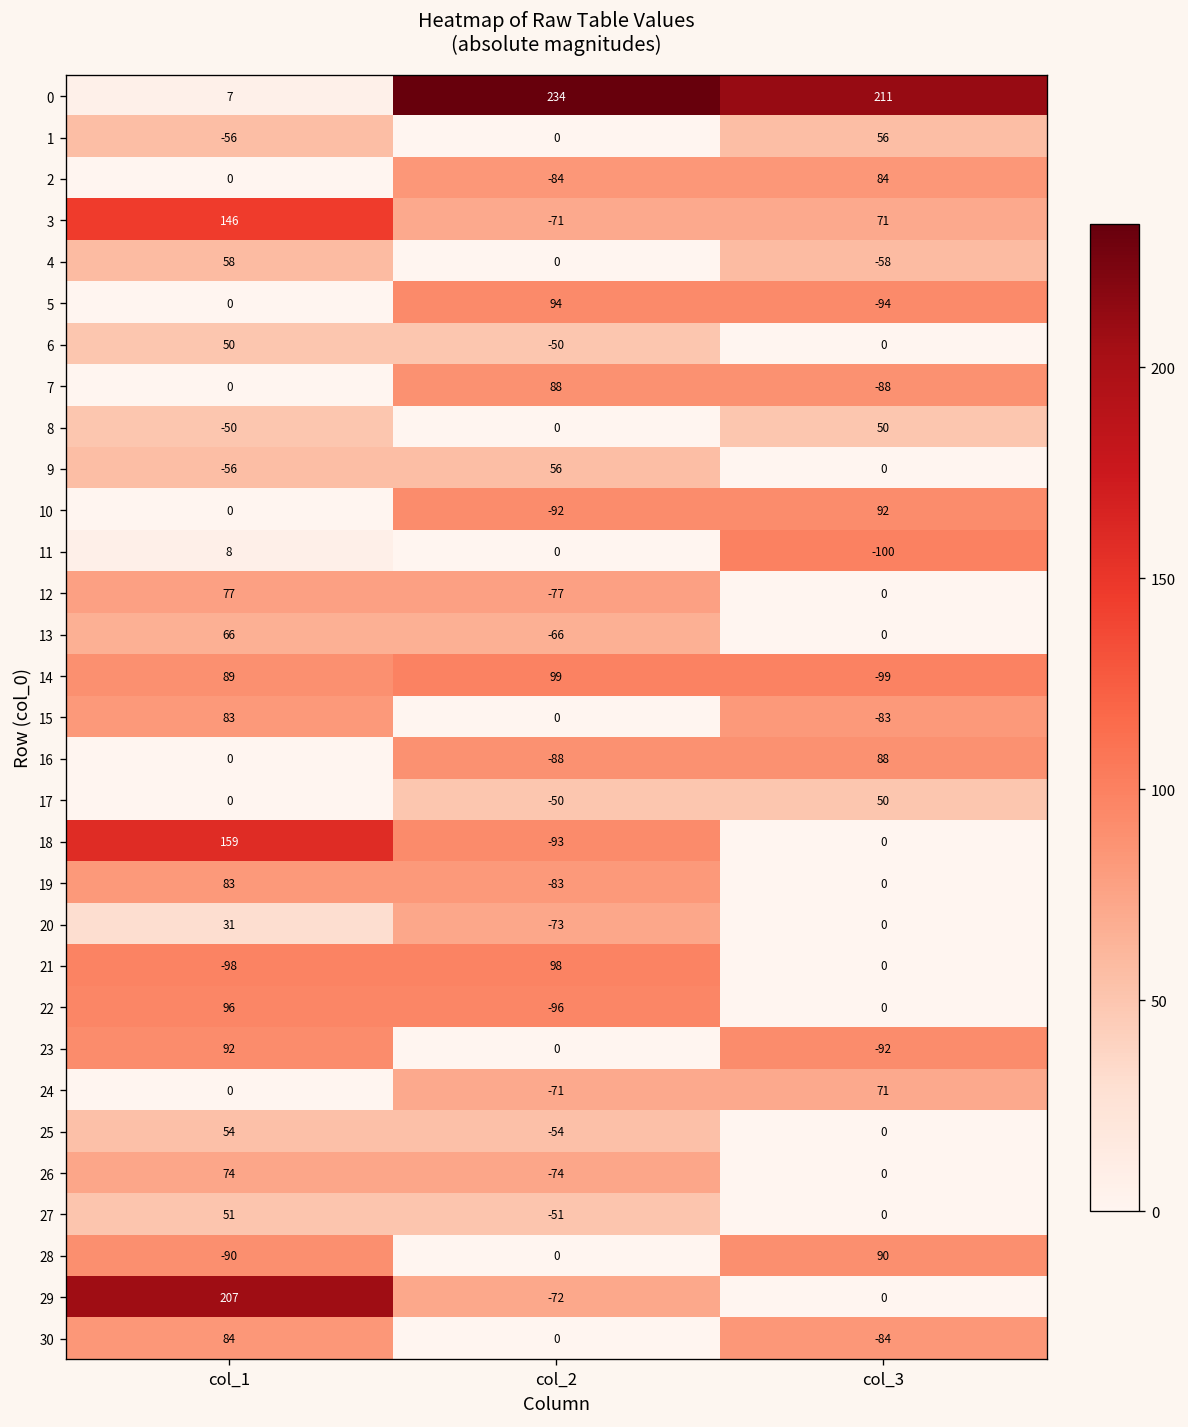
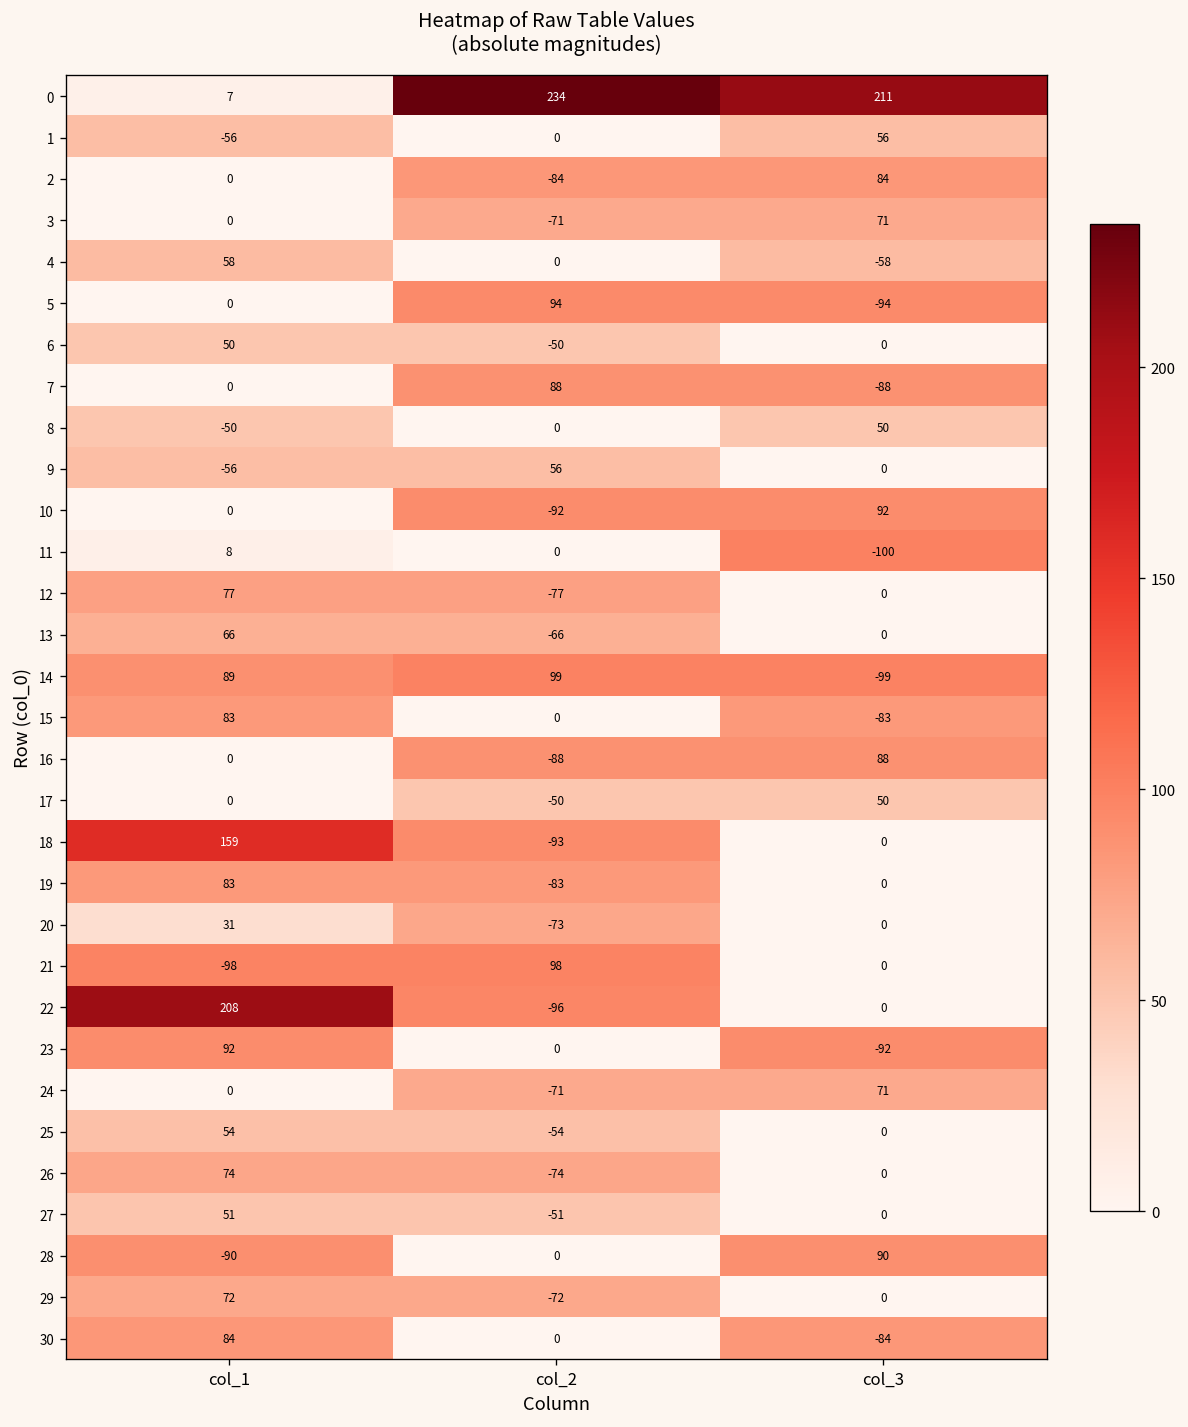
3, col_1: 146 -> 0
22, col_1: 96 -> 208
29, col_1: 207 -> 72
